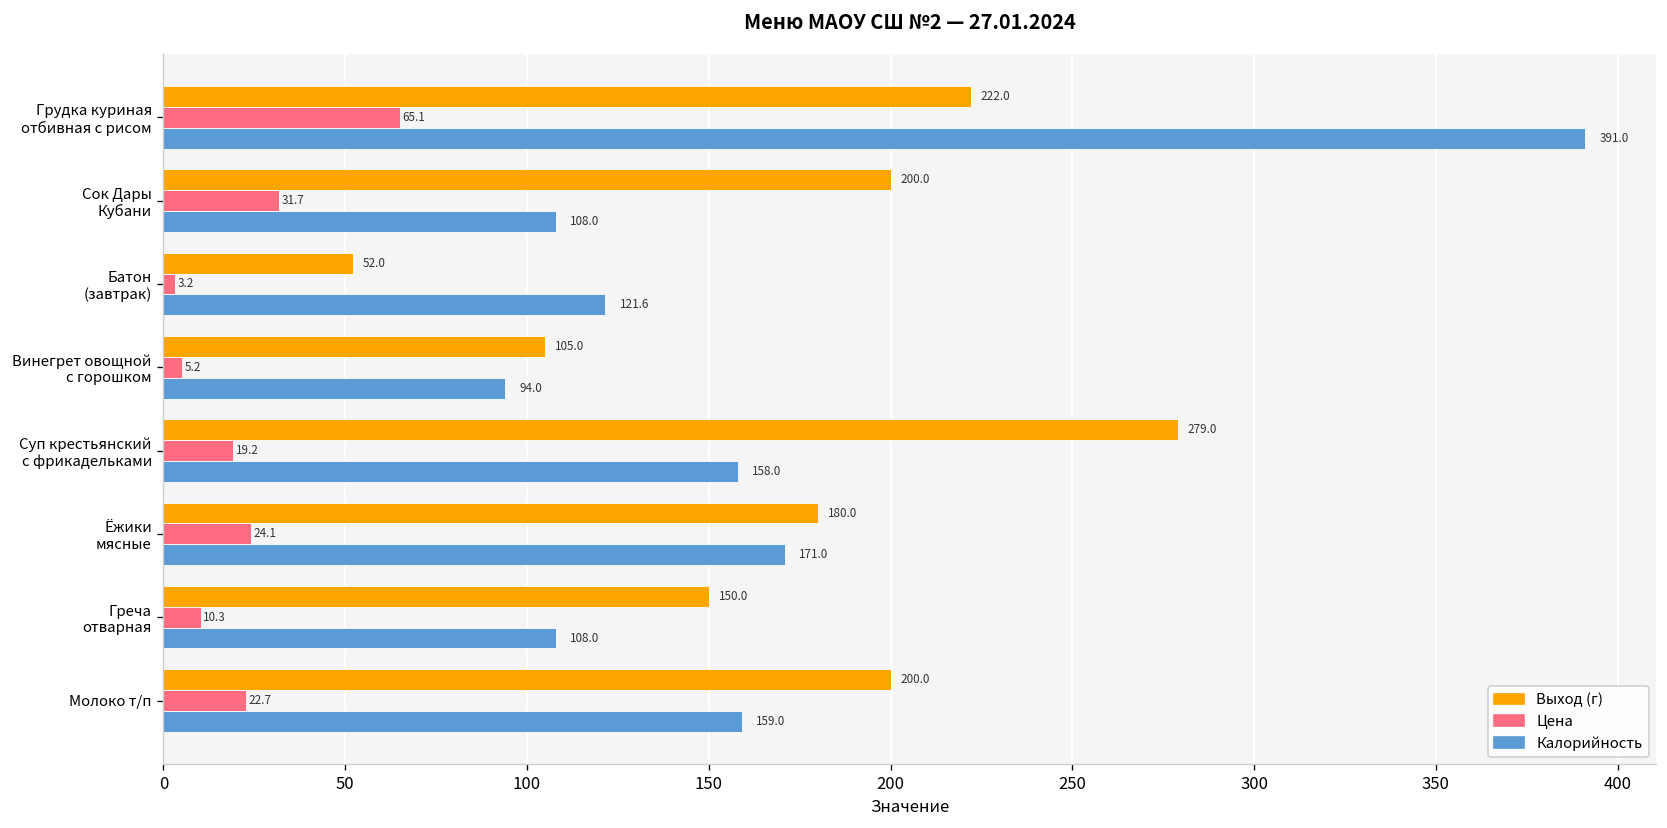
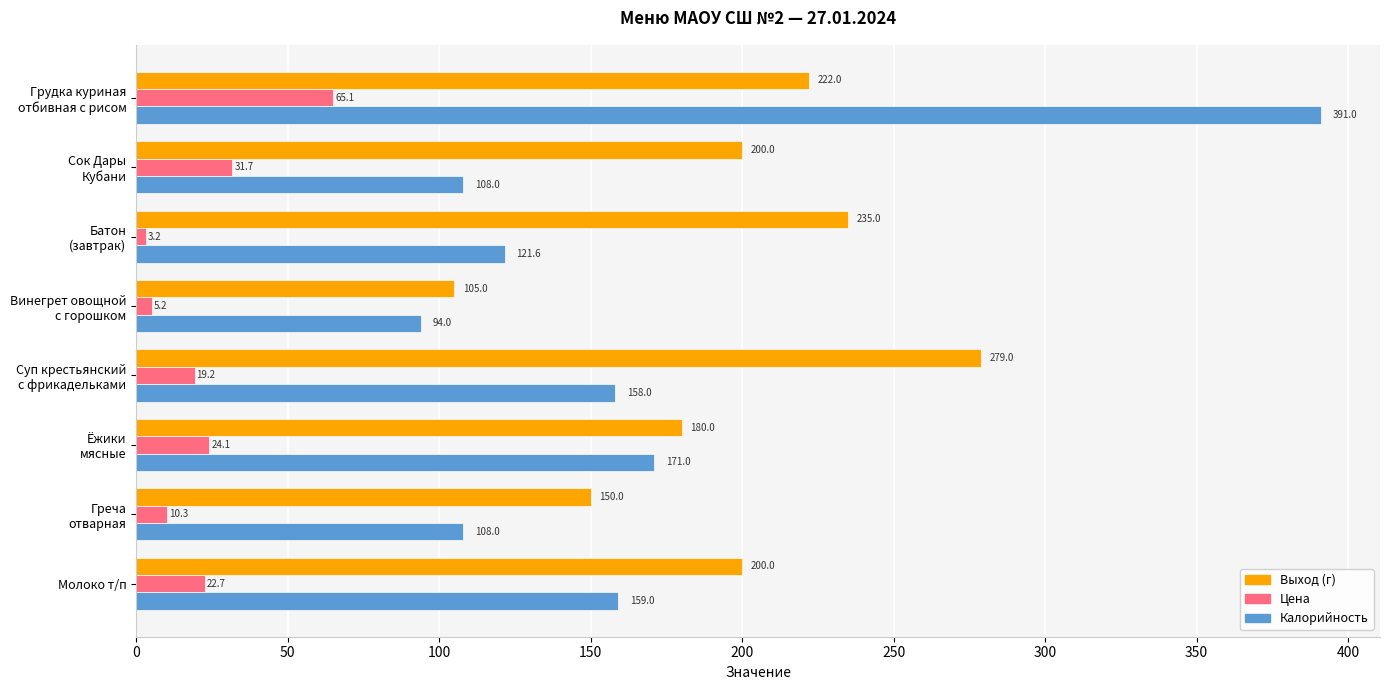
Выход (г), Батон (завтрак): 52.0 -> 235.0
